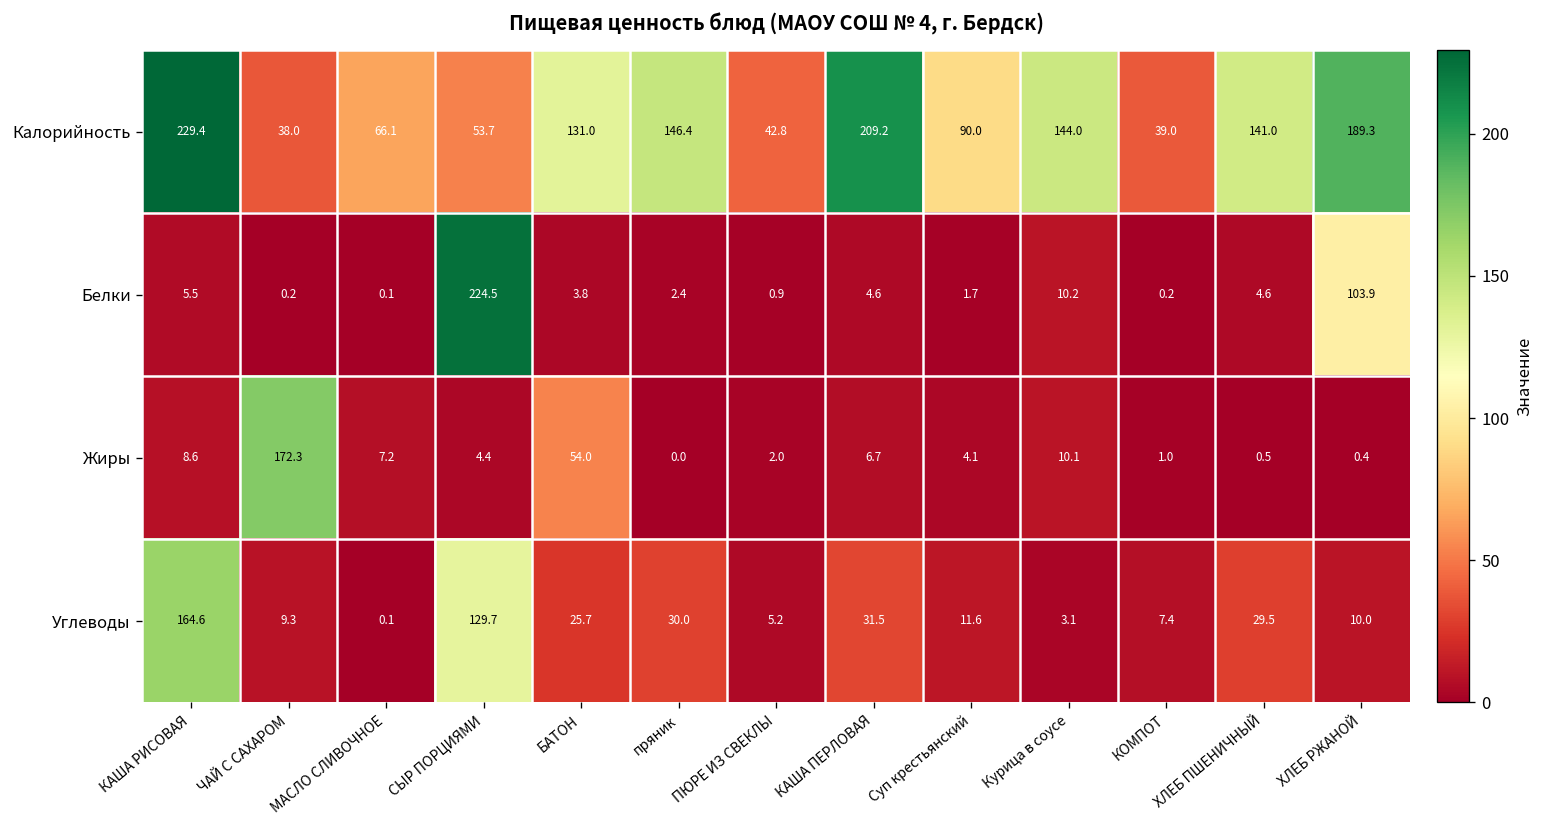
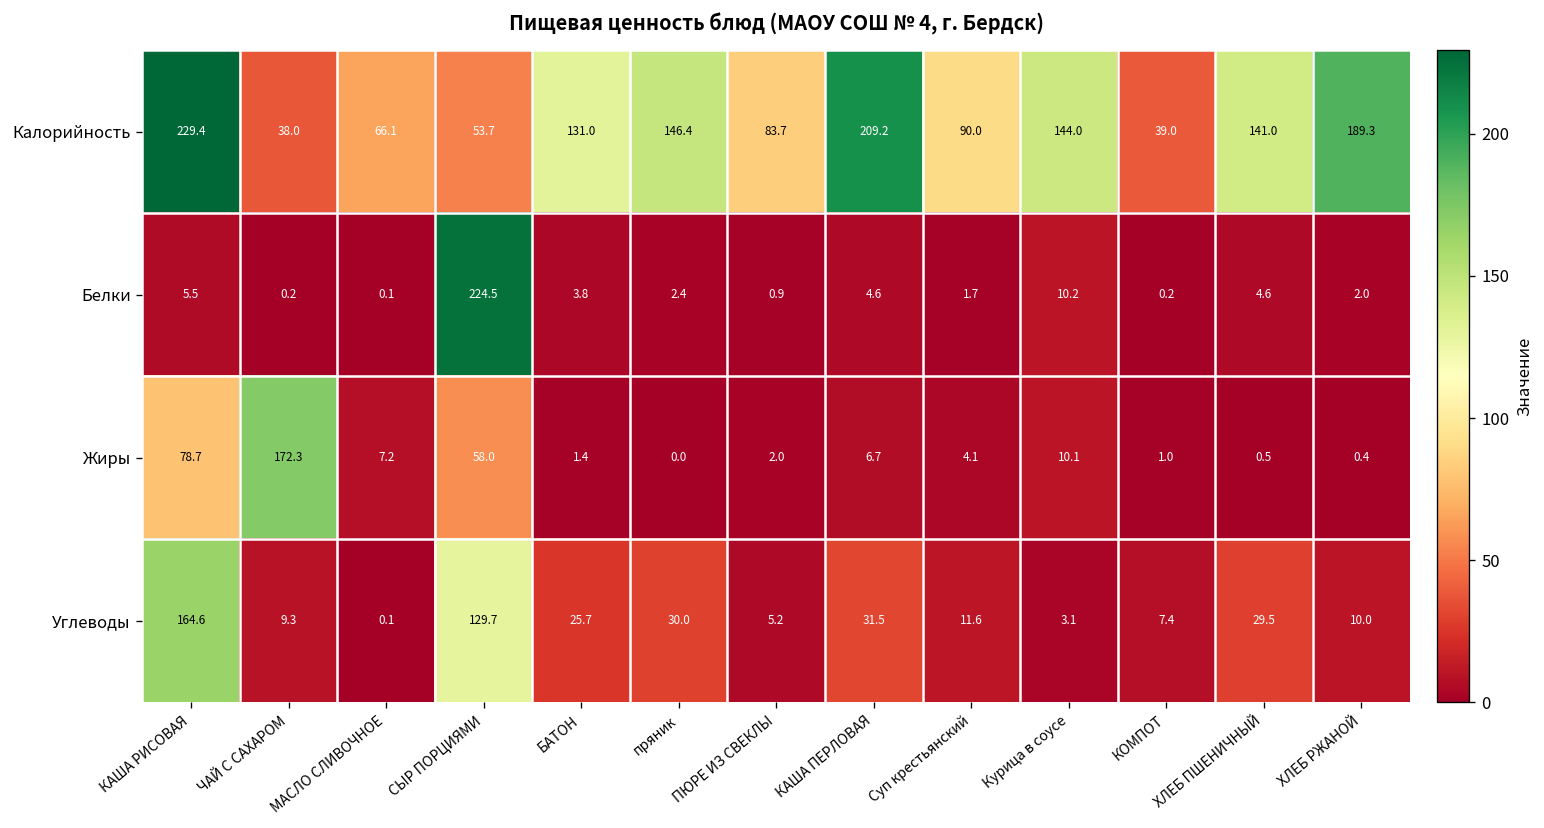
Калорийность, ПЮРЕ ИЗ СВЕКЛЫ: 42.8 -> 83.7
Белки, ХЛЕБ РЖАНОЙ: 103.9 -> 2.0
Жиры, КАША РИСОВАЯ: 8.6 -> 78.7
Жиры, СЫР ПОРЦИЯМИ: 4.4 -> 58.0
Жиры, БАТОН: 54.0 -> 1.4
